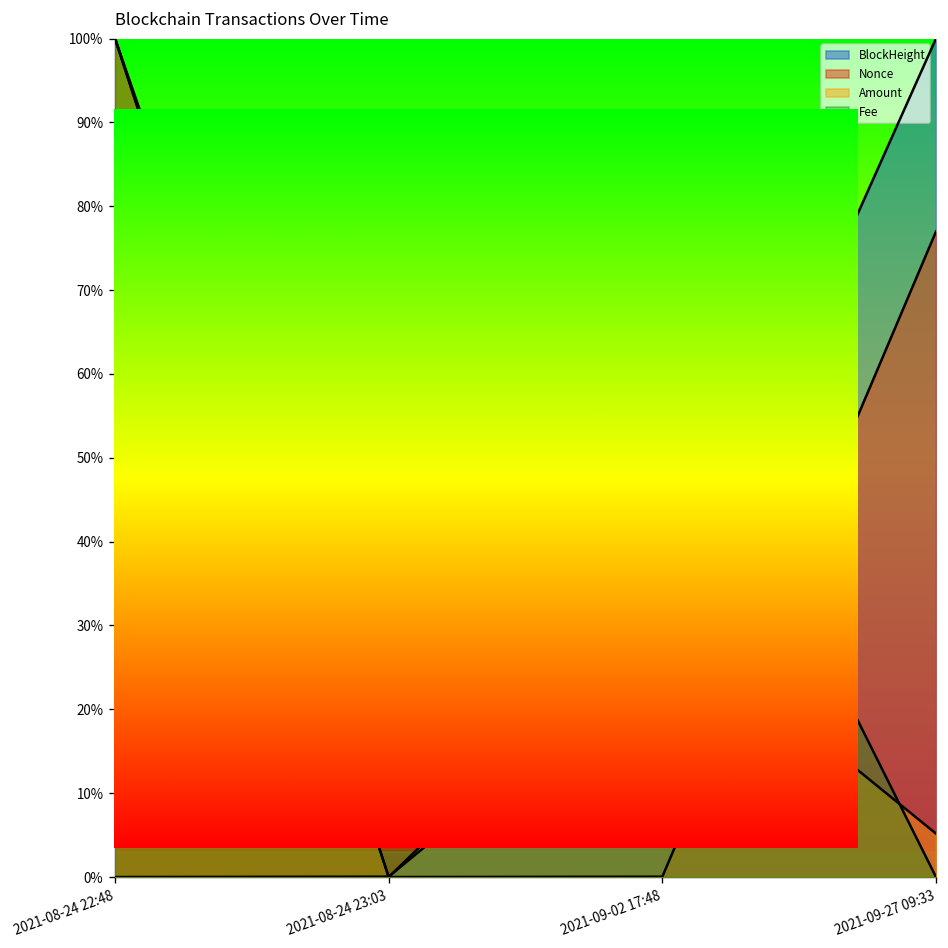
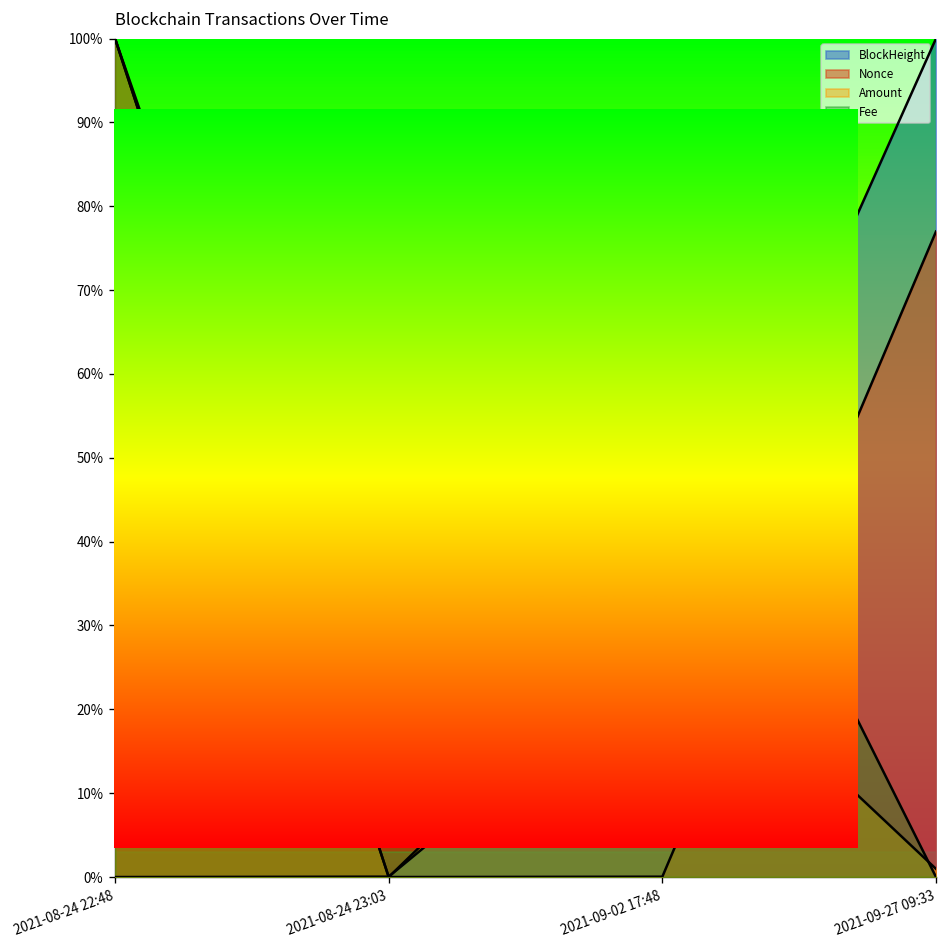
Amount, 2021-09-27 09:33: 5% -> 1%
